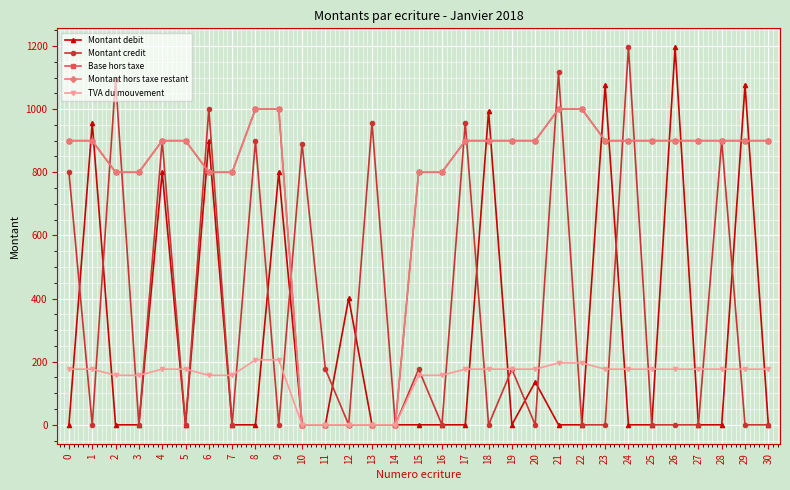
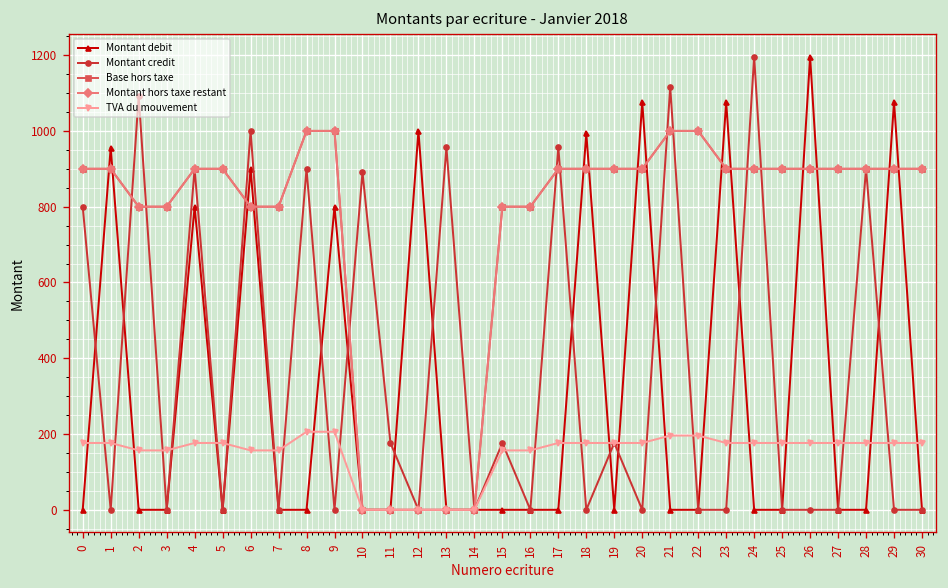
Montant debit, 12: 400 -> 1000
Montant debit, 20: 140 -> 1080
